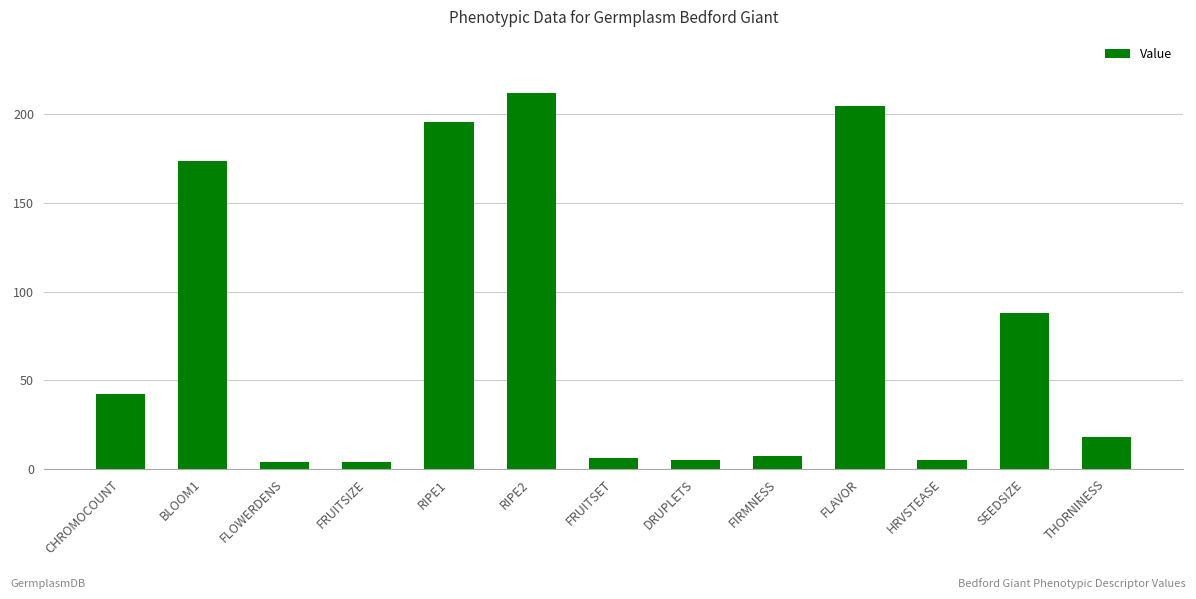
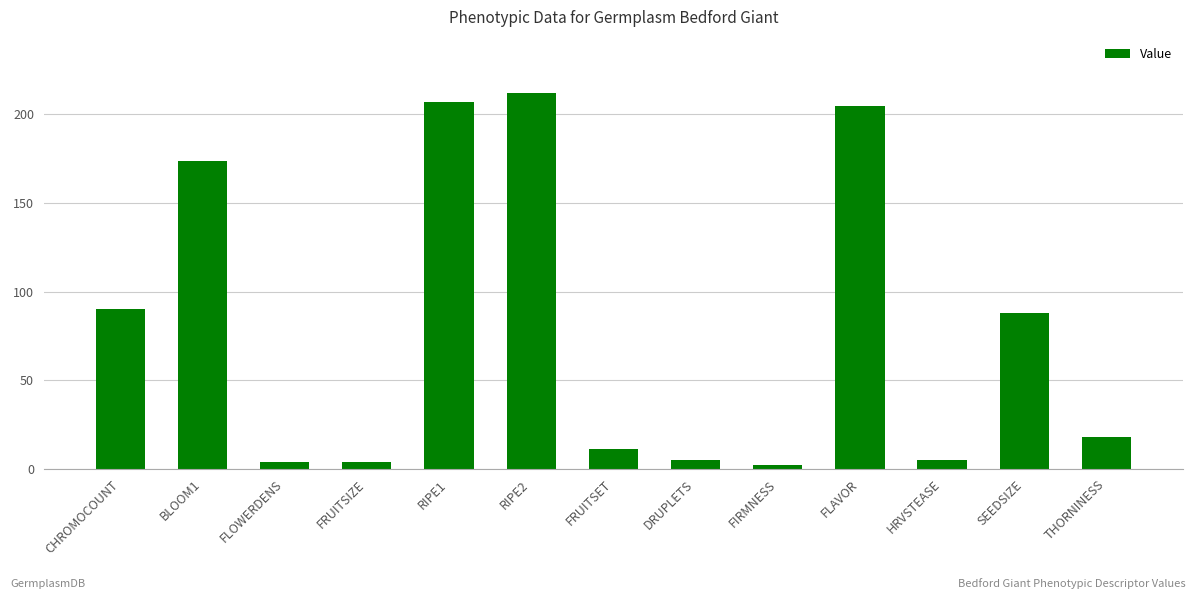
CHROMOCOUNT: 42 -> 90
RIPE1: 196 -> 207
FRUITSET: 6 -> 11
FIRMNESS: 7 -> 2
